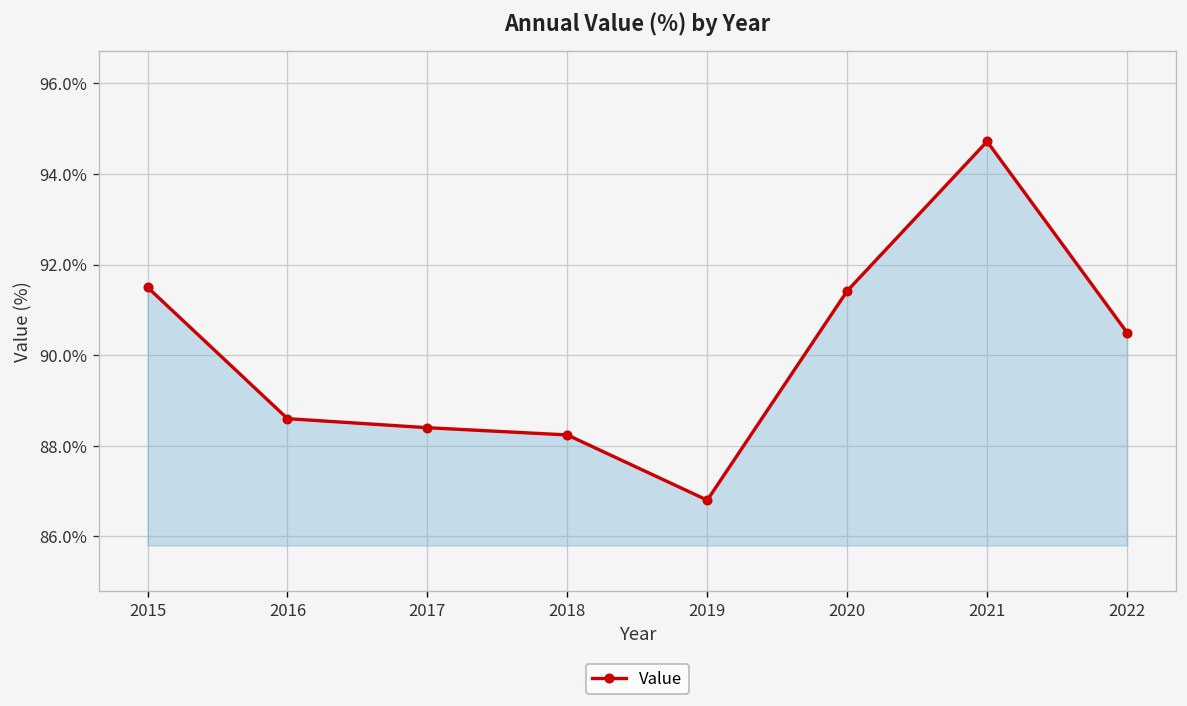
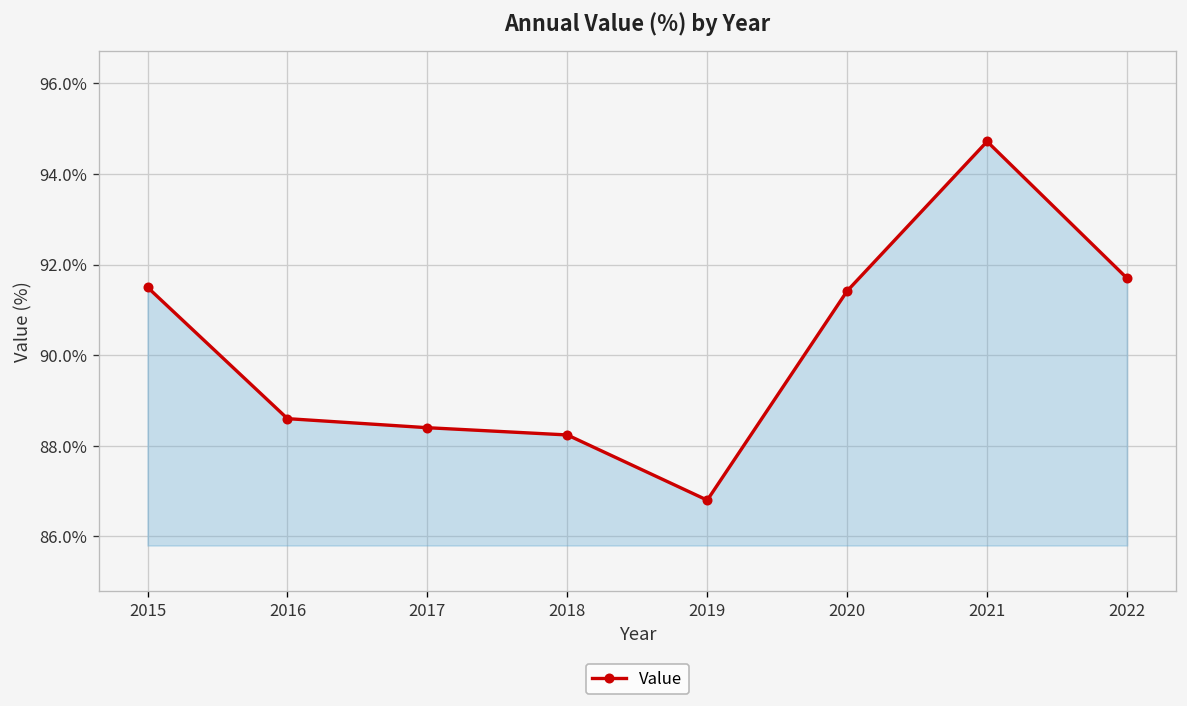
2022: 90.5% -> 91.7%
